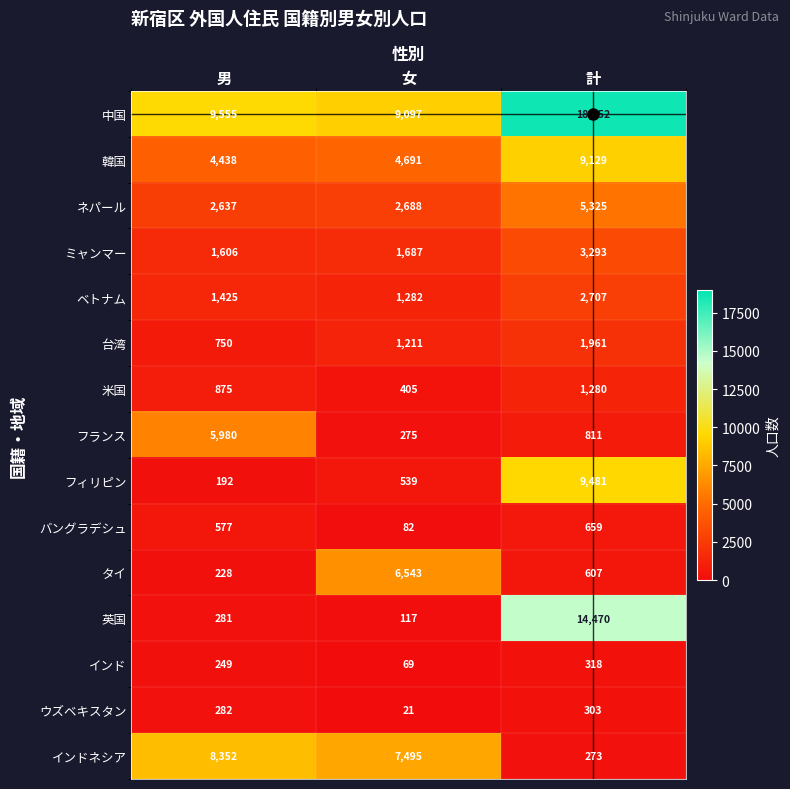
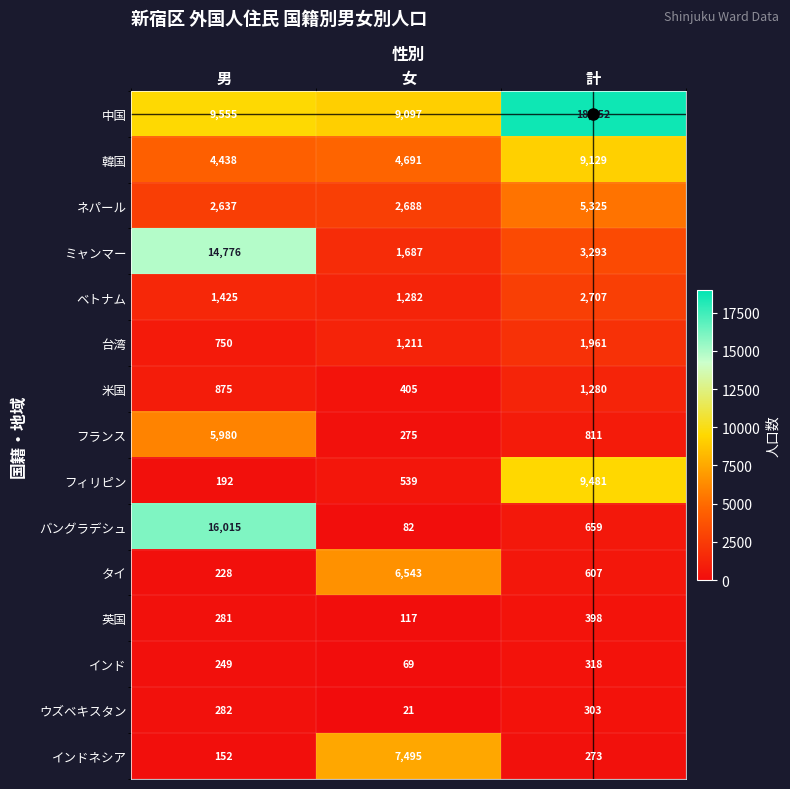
ミャンマー, 男: 1,606 -> 14,776
バングラデシュ, 男: 577 -> 16,015
英国, 計: 14,470 -> 398
インドネシア, 男: 8,352 -> 152
